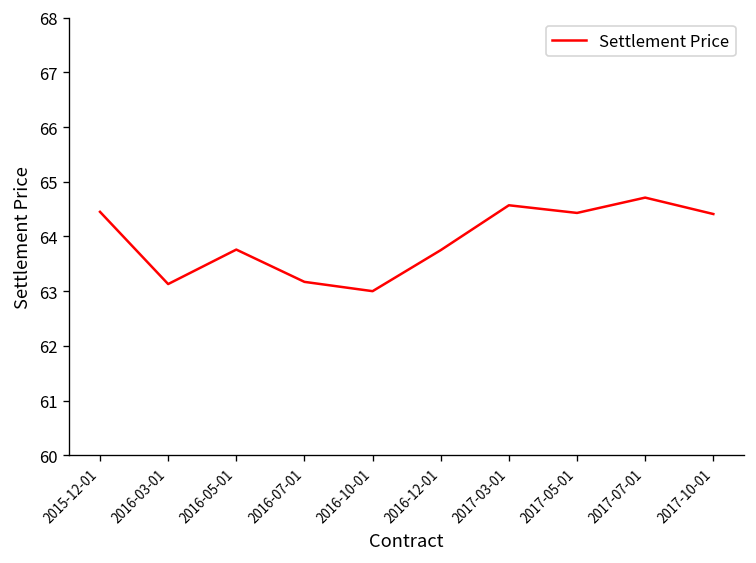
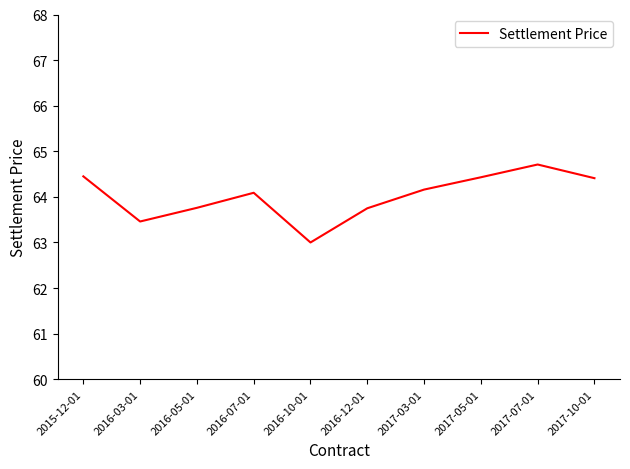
2016-03-01: 63.1 -> 63.5
2016-07-01: 63.2 -> 64.1
2017-03-01: 64.6 -> 64.2
